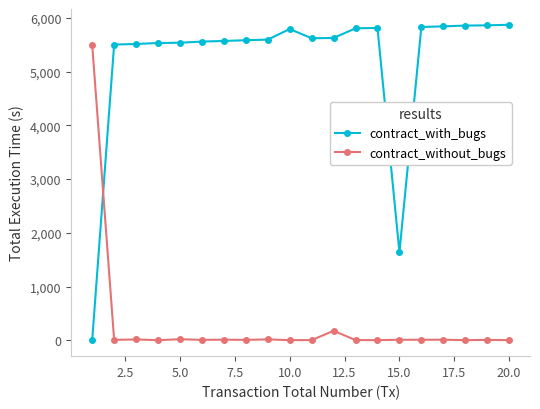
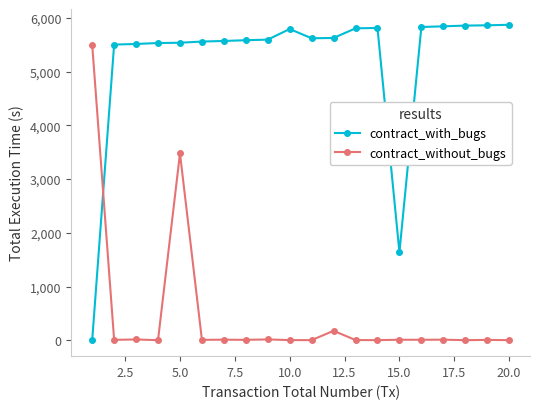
contract_without_bugs, 5.0: 0 -> 3,500
